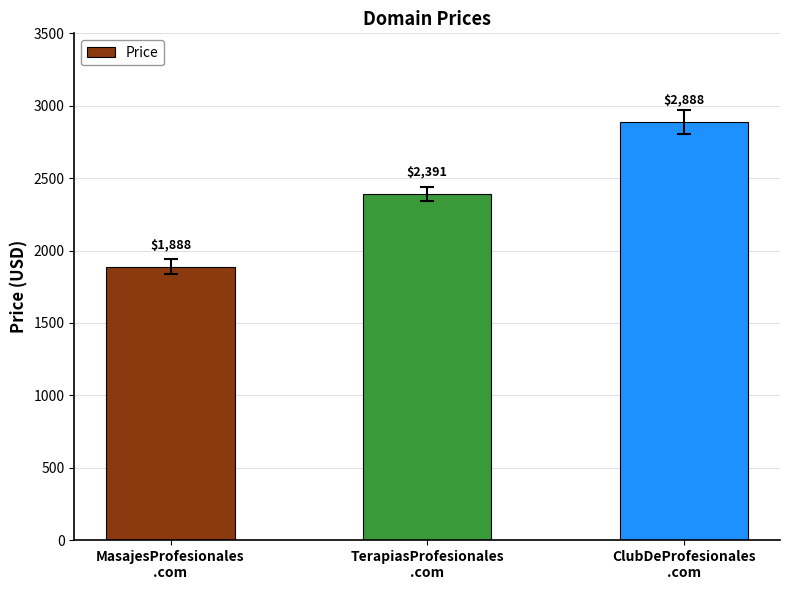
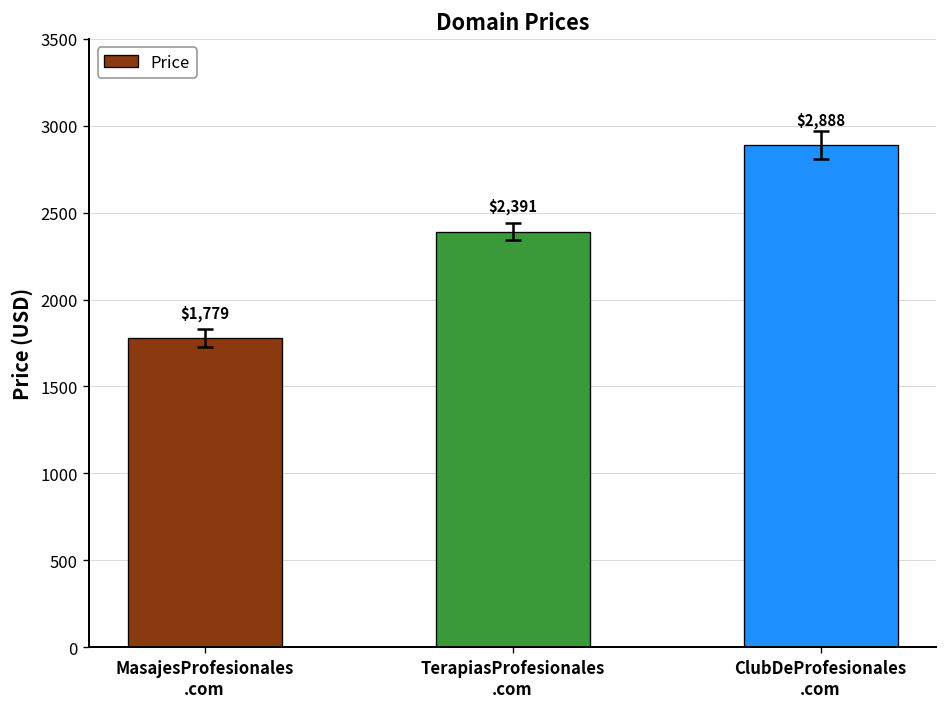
Price, MasajesProfesionales .com: $1,888 -> $1,779
